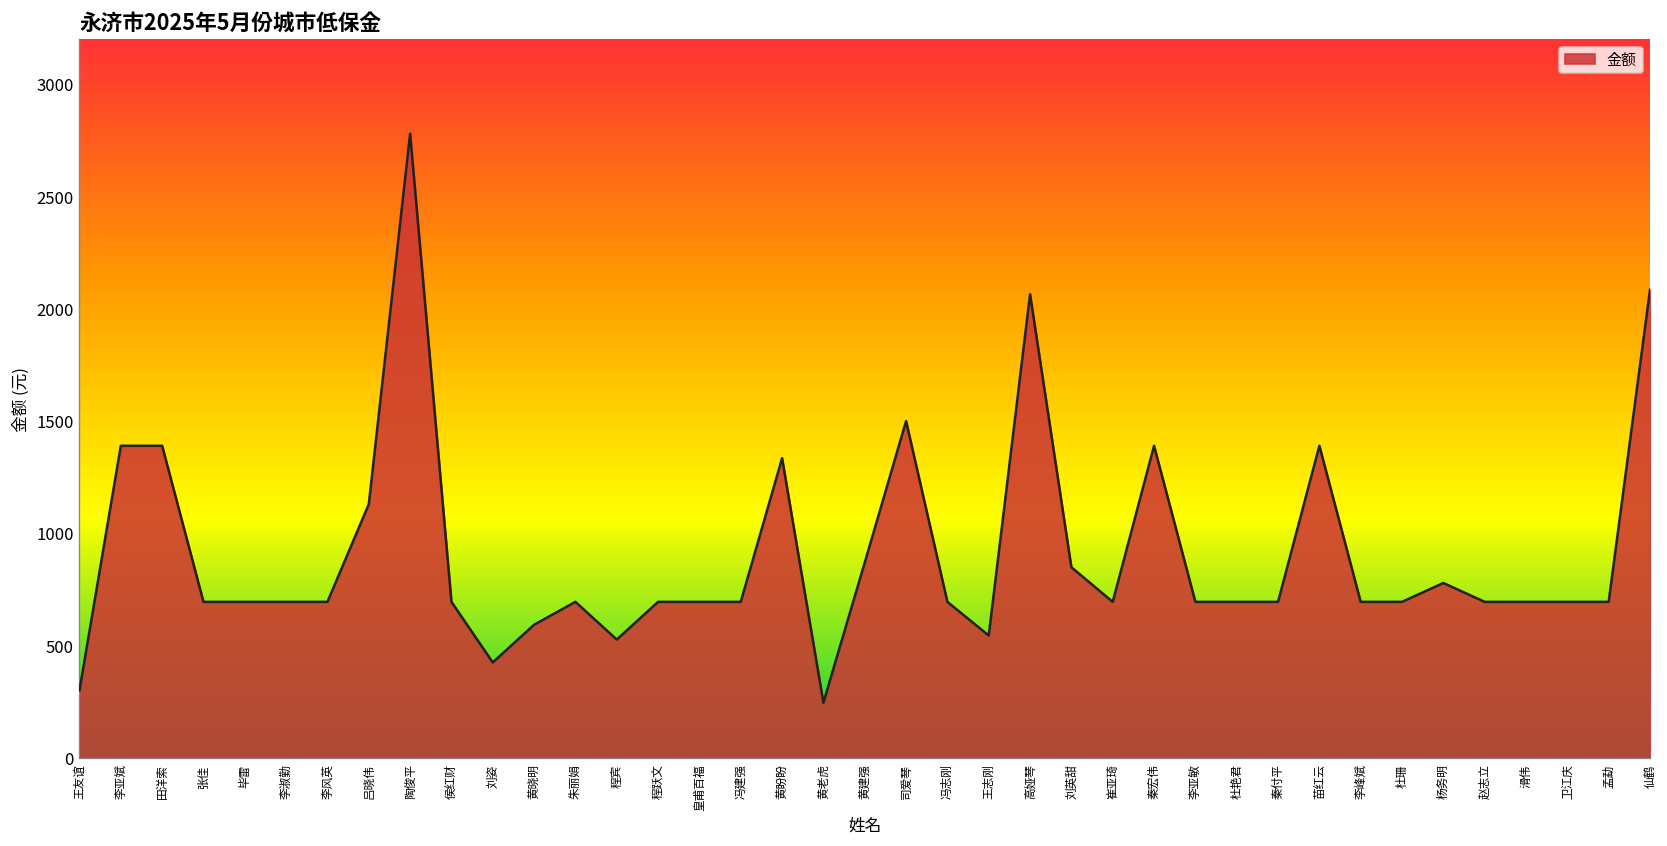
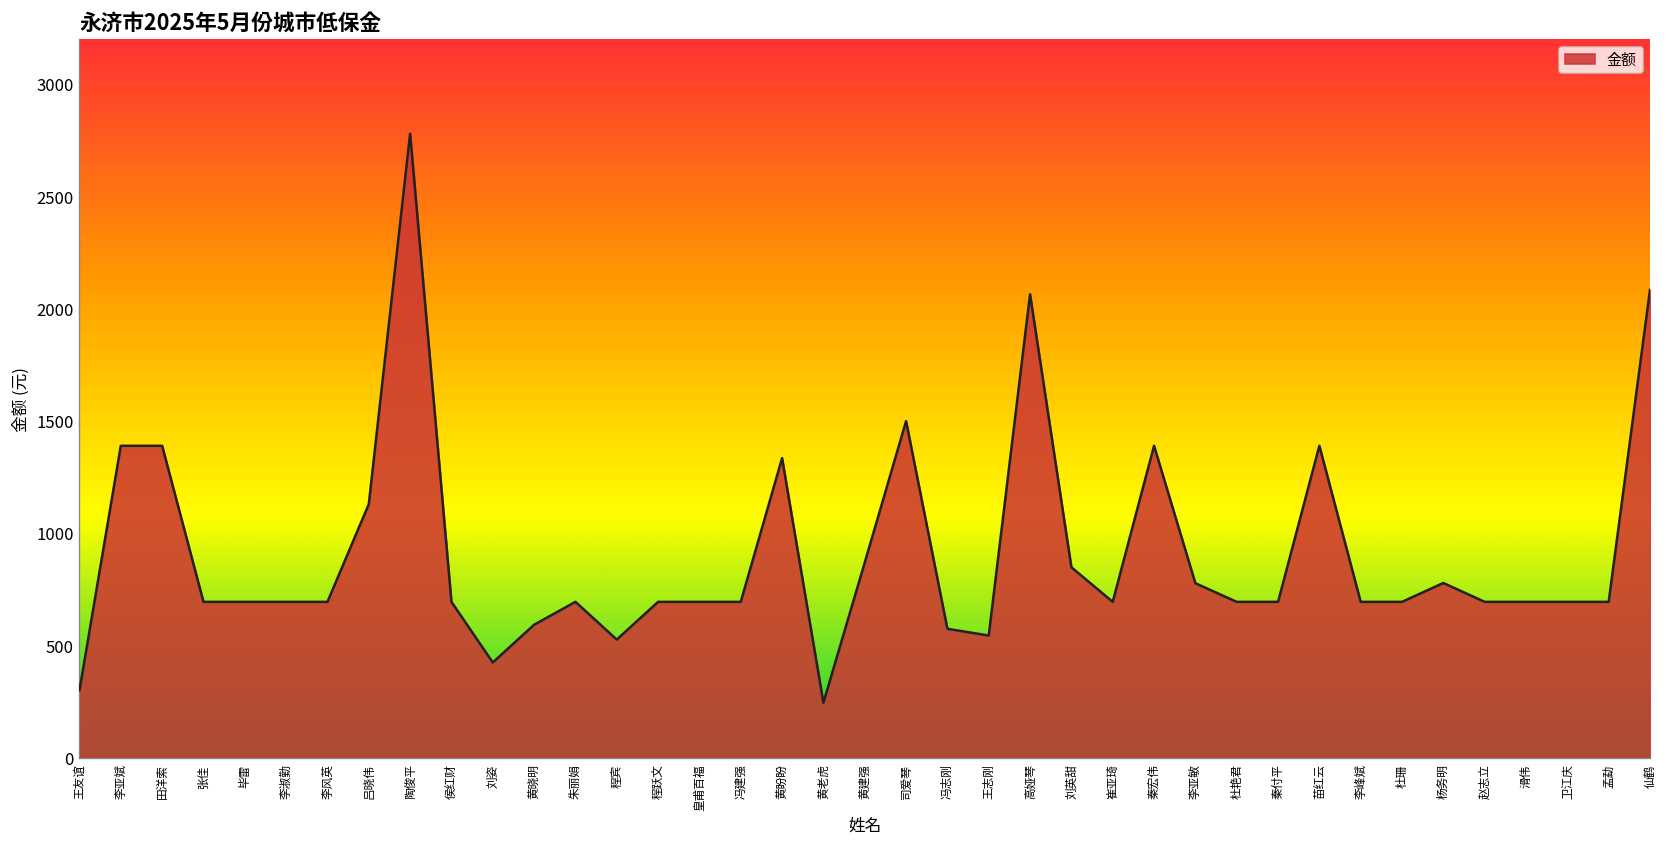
冯志刚: 700 -> 580
李亚敏: 700 -> 780
